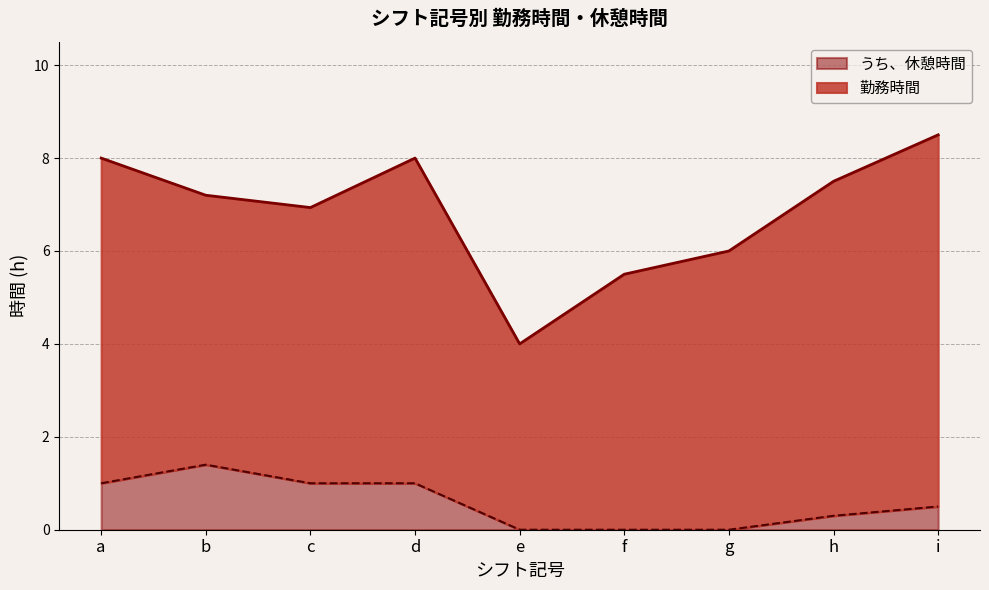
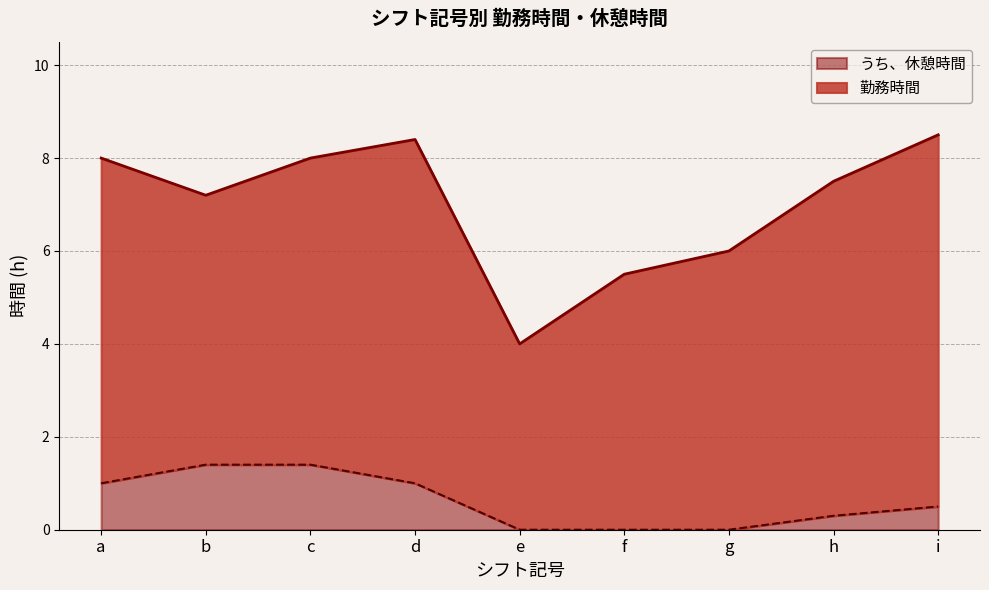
勤務時間, c: 6.9 -> 8.0
うち、休憩時間, c: 1.0 -> 1.4
勤務時間, d: 8.0 -> 8.4
